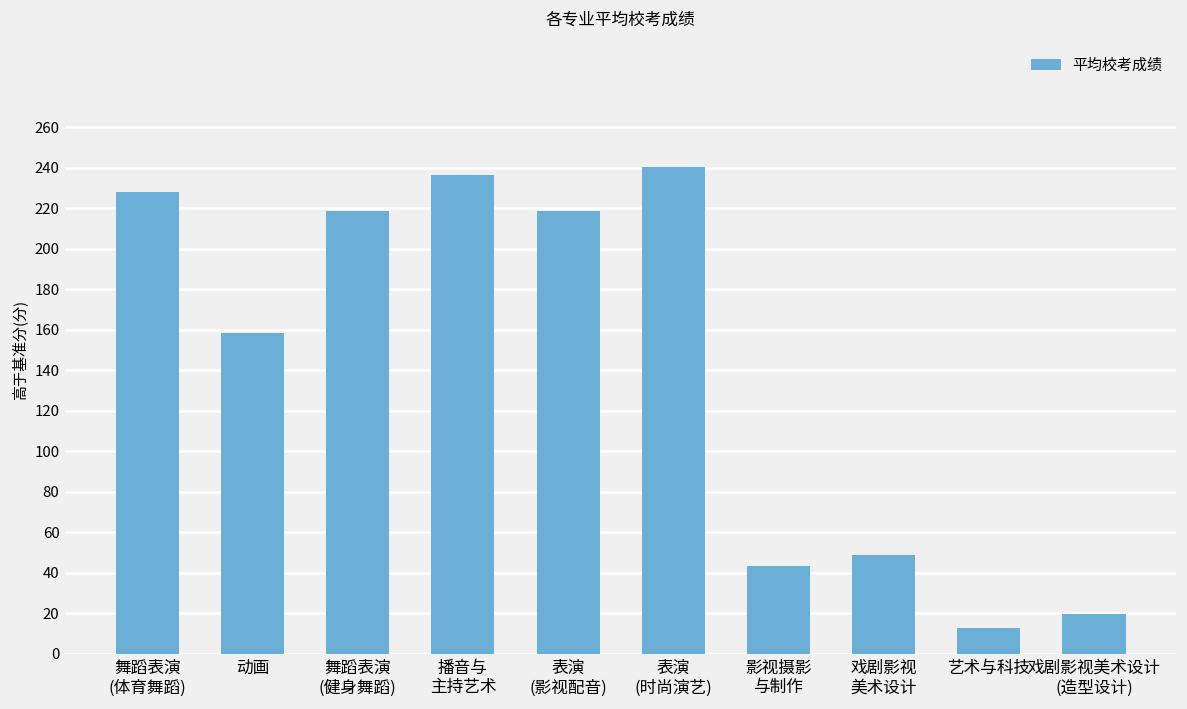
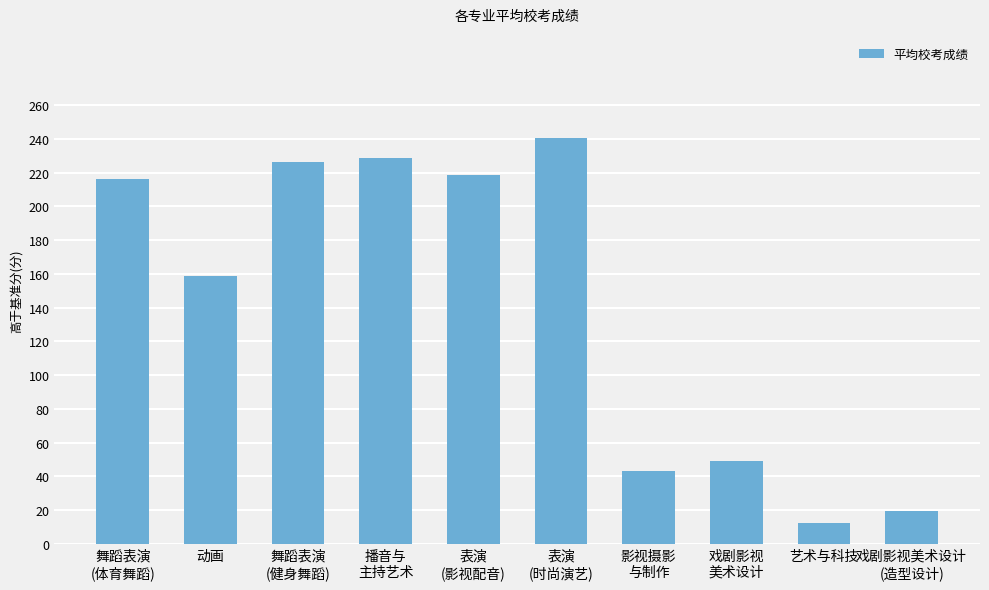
舞蹈表演 (体育舞蹈): 228 -> 216
舞蹈表演 (健身舞蹈): 219 -> 226
播音与 主持艺术: 236 -> 228
